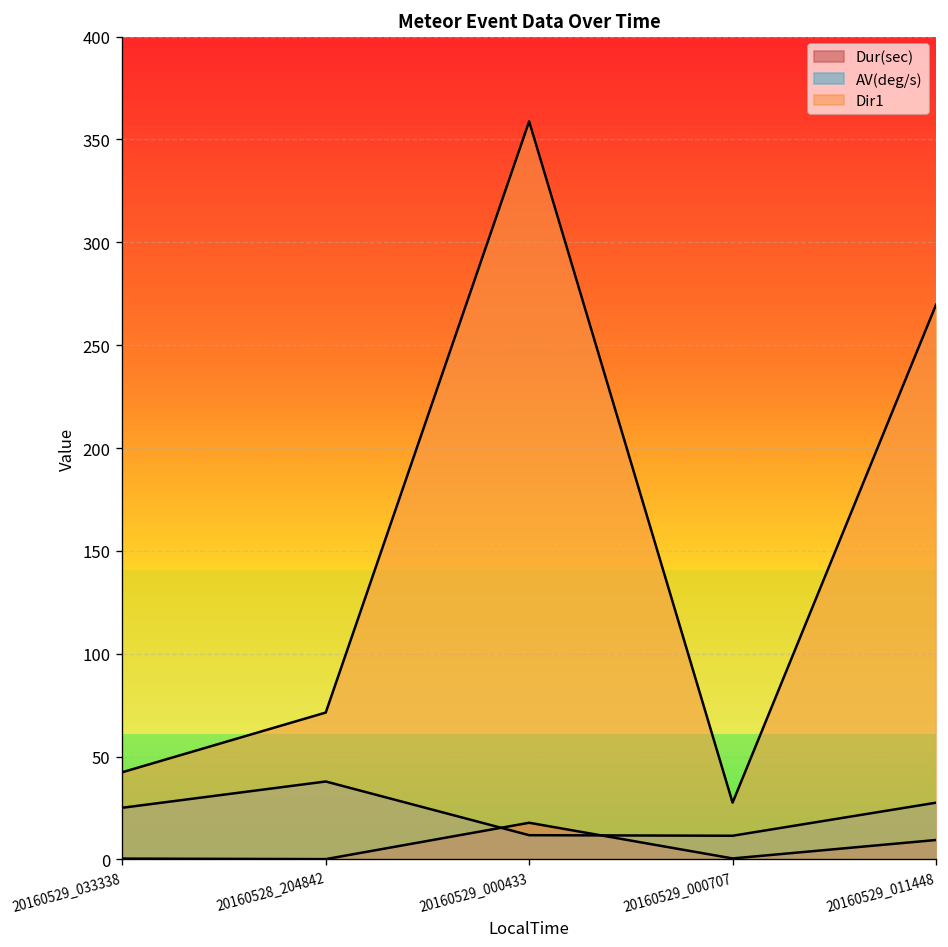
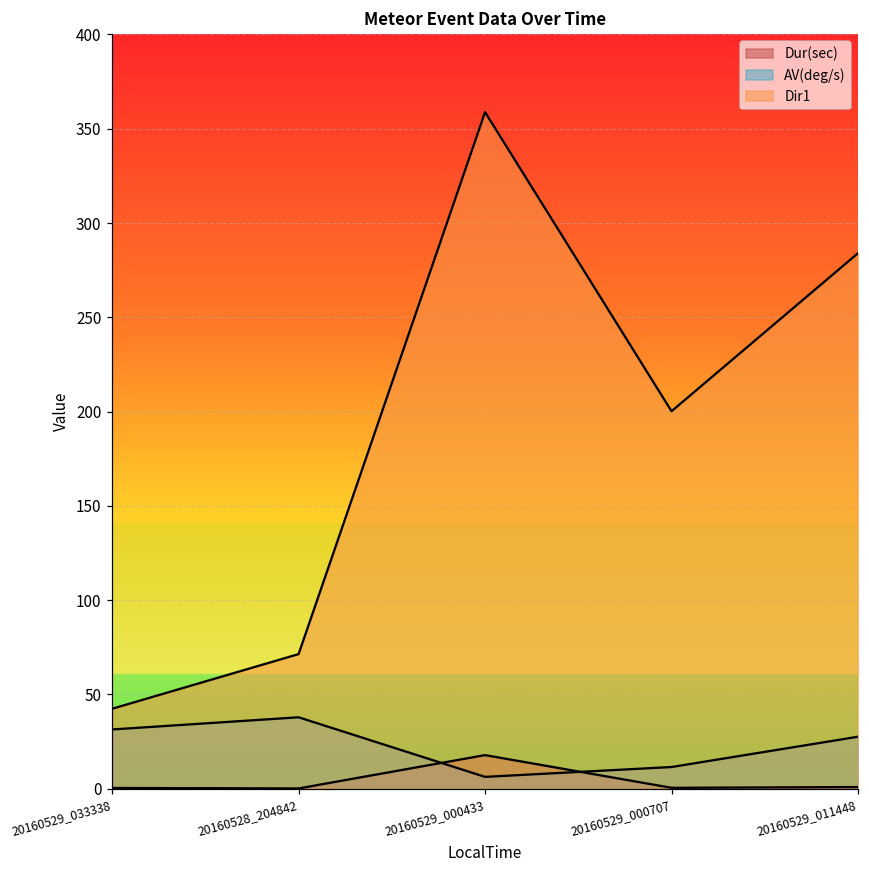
AV(deg/s), 20160529_033338: 25 -> 31
AV(deg/s), 20160529_000433: 12 -> 6
Dir1, 20160529_000707: 28 -> 200
Dur(sec), 20160529_011448: 9 -> 1
Dir1, 20160529_011448: 270 -> 284
